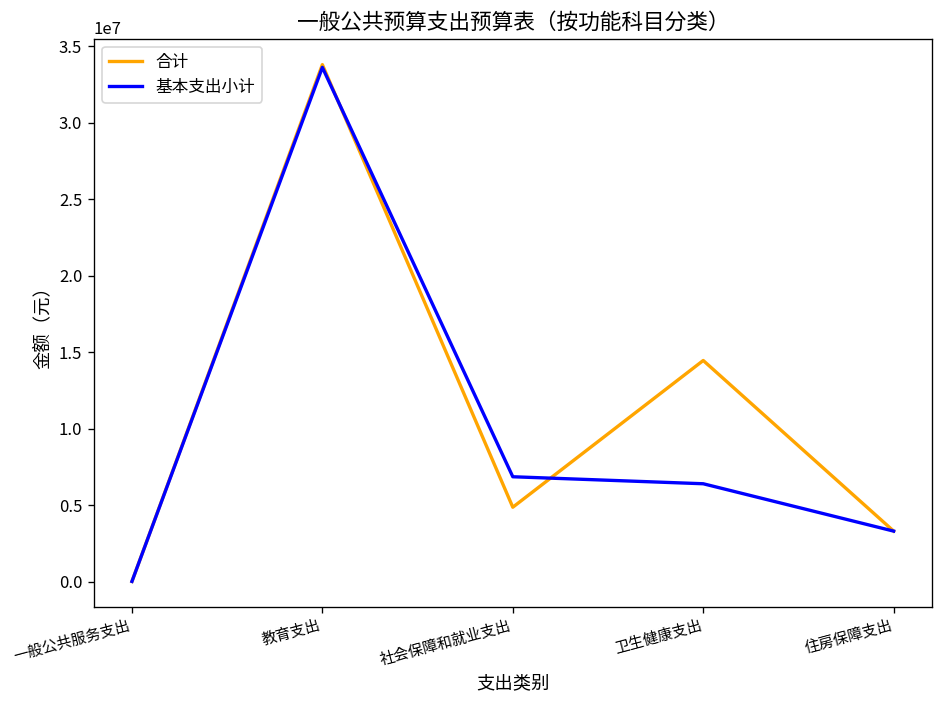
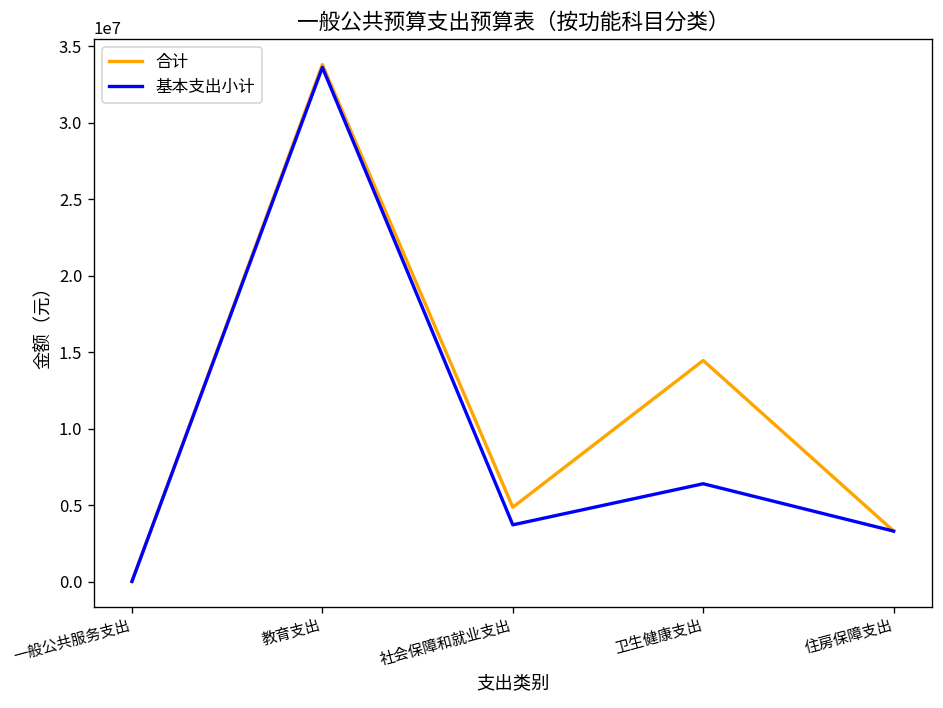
基本支出小计, 社会保障和就业支出: 6900000 -> 3700000
